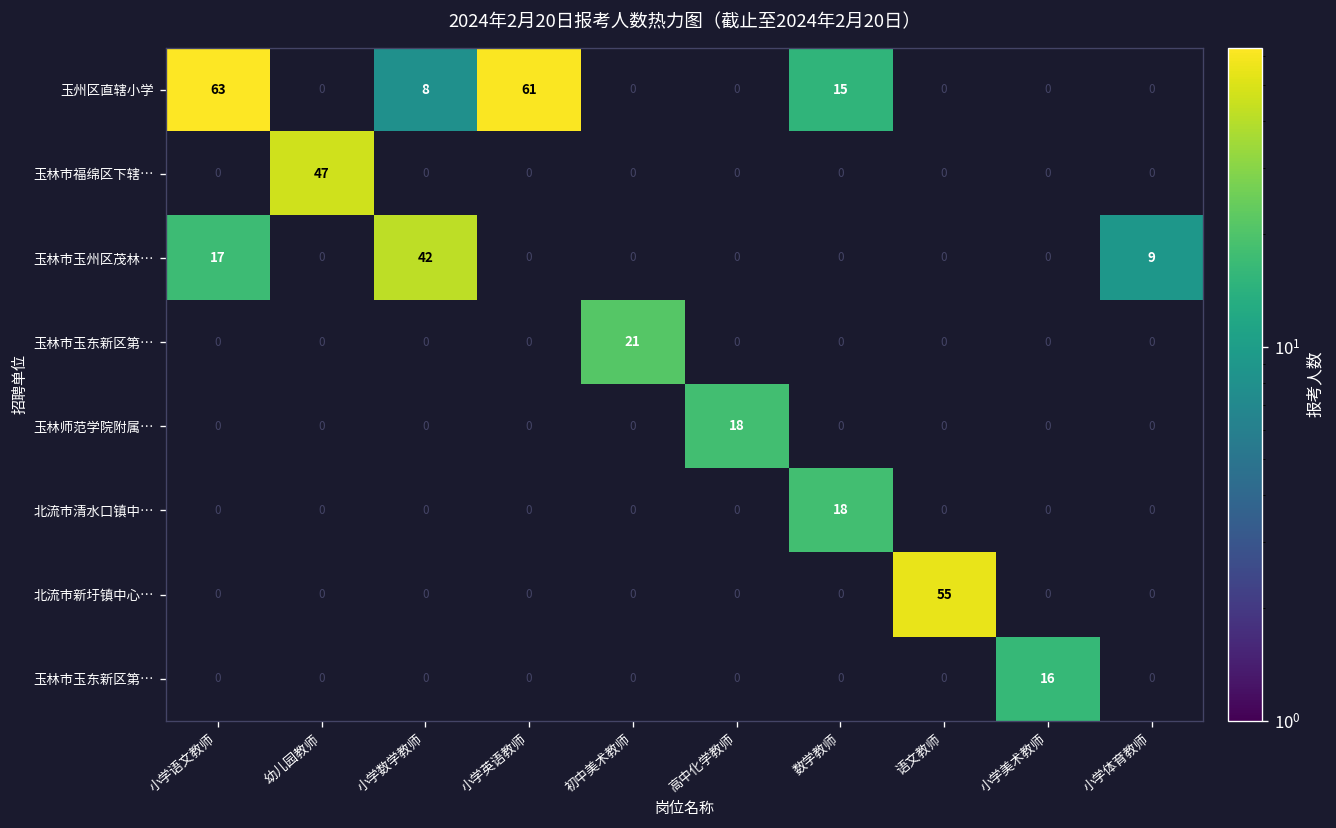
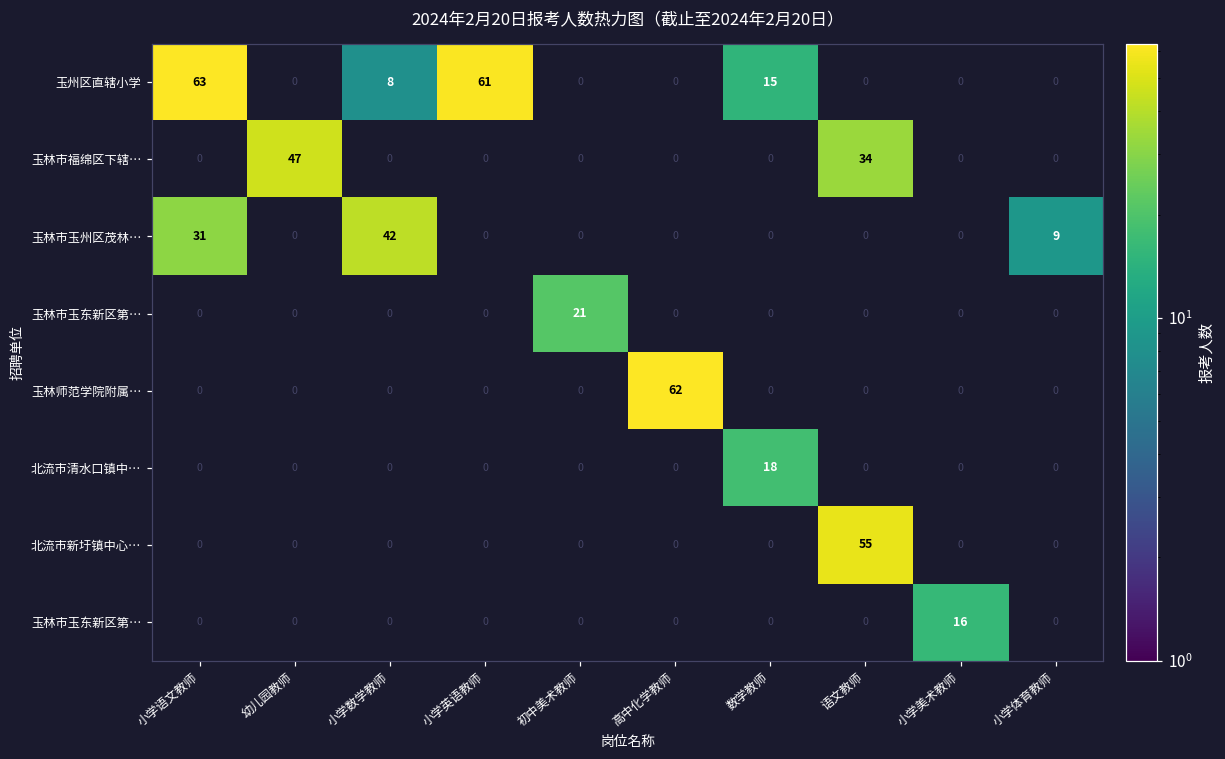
玉林市福绵区下辖…, 语文教师: 0 -> 34
玉林市玉州区茂林…, 小学语文教师: 17 -> 31
玉林师范学院附属…, 高中化学教师: 18 -> 62
